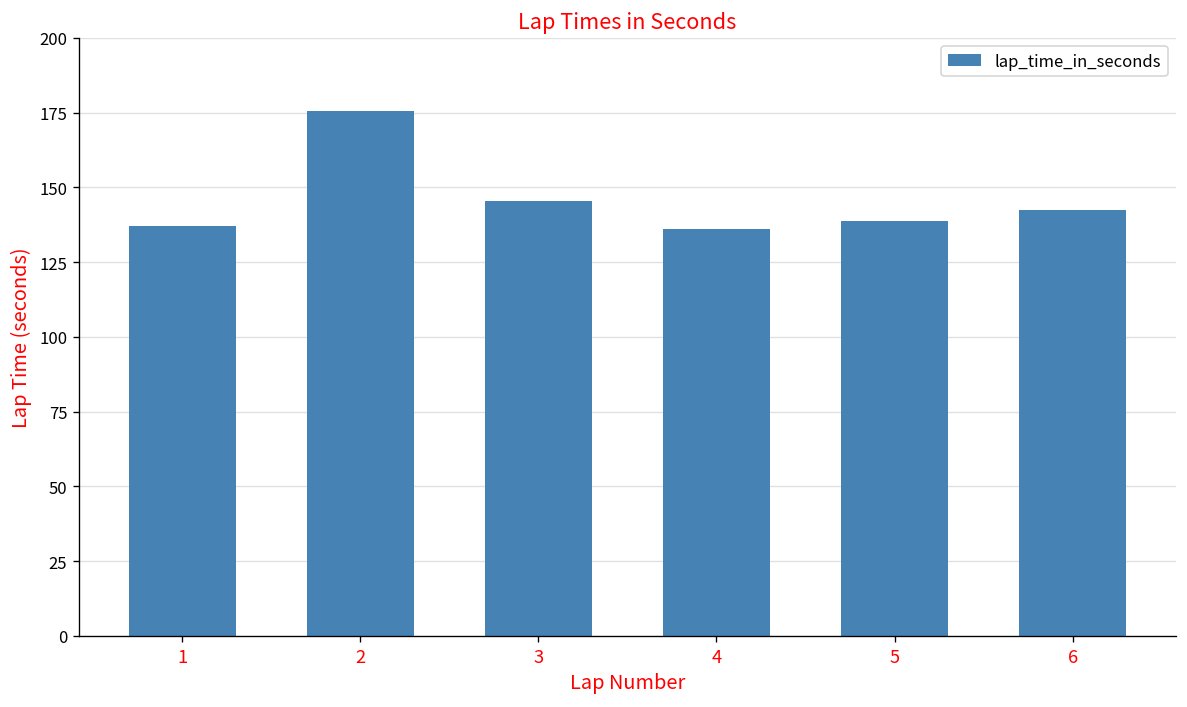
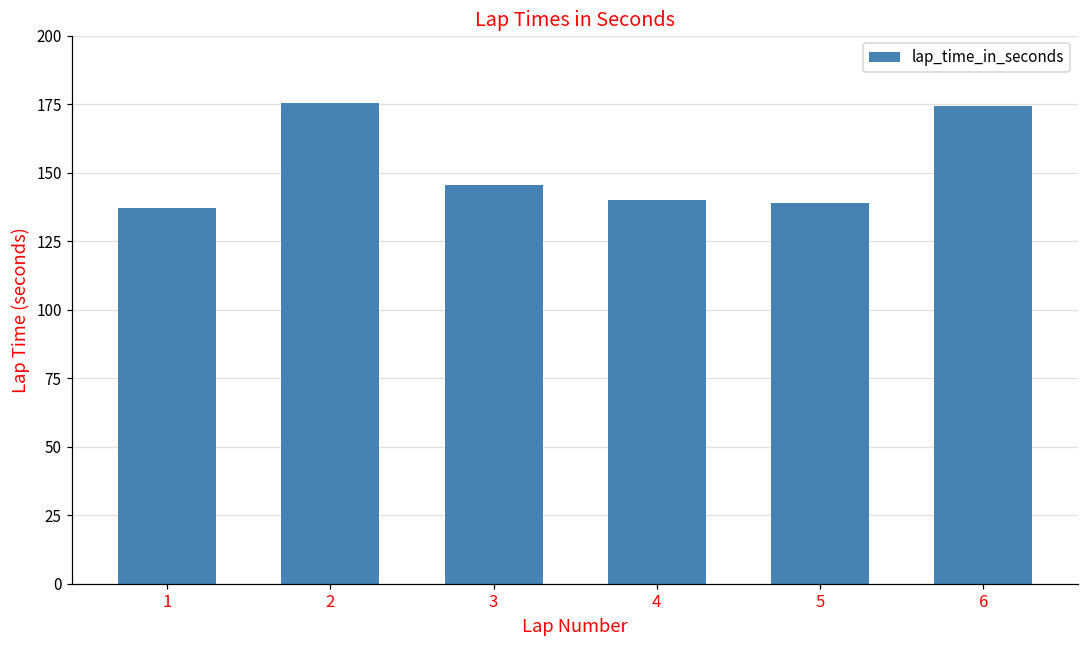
4: 136 -> 140
6: 142 -> 174
